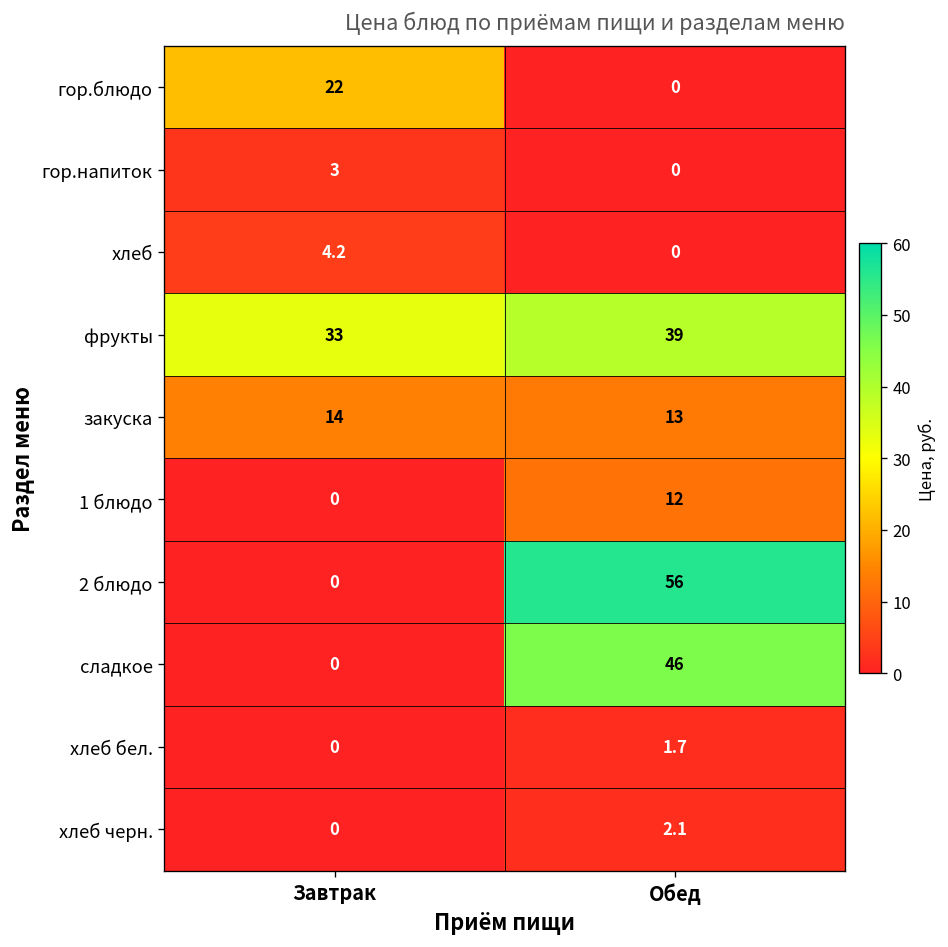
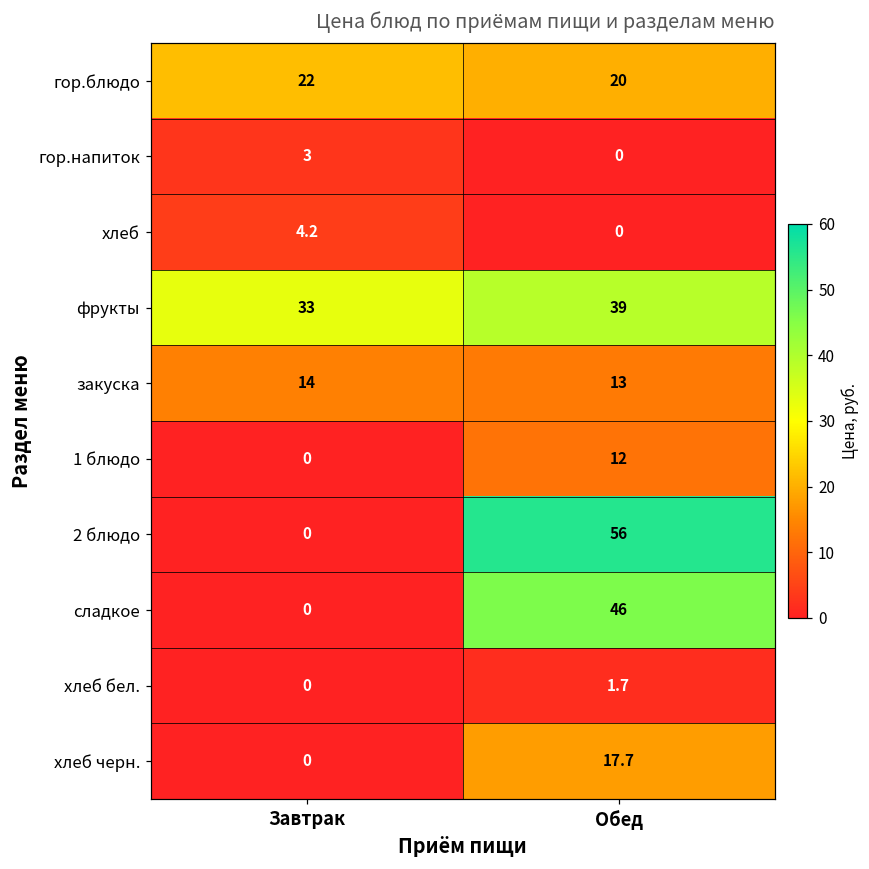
гор.блюдо, Обед: 0 -> 20
хлеб черн., Обед: 2.1 -> 17.7
